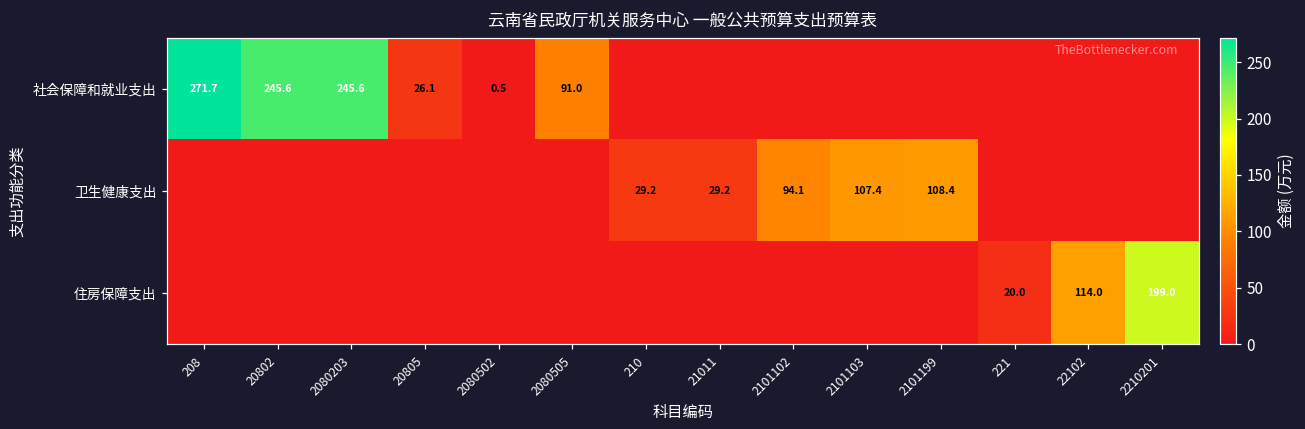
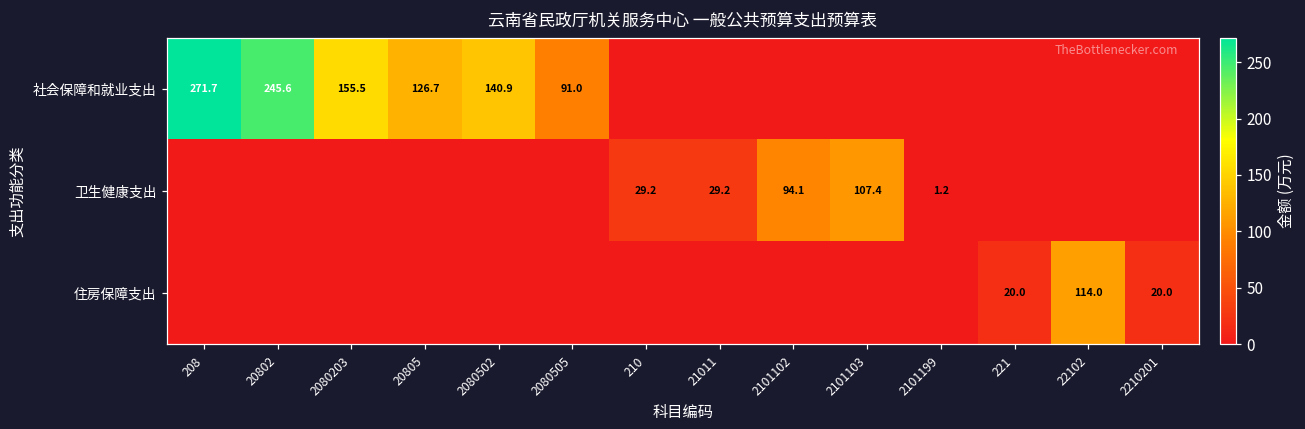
社会保障和就业支出, 2080203: 245.6 -> 155.5
社会保障和就业支出, 20805: 26.1 -> 126.7
社会保障和就业支出, 2080502: 0.5 -> 140.9
卫生健康支出, 2101199: 108.4 -> 1.2
住房保障支出, 2210201: 199.0 -> 20.0
